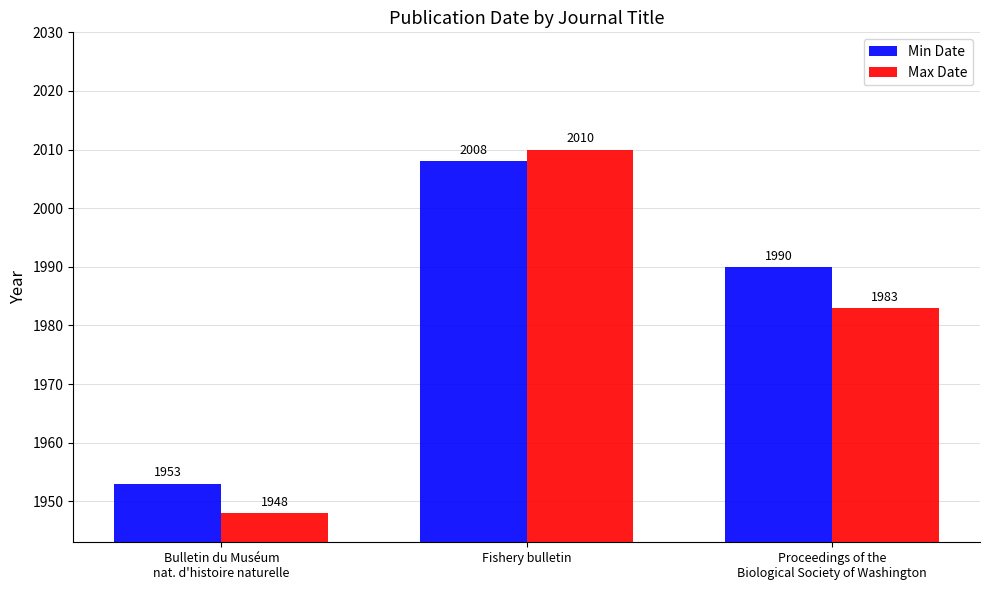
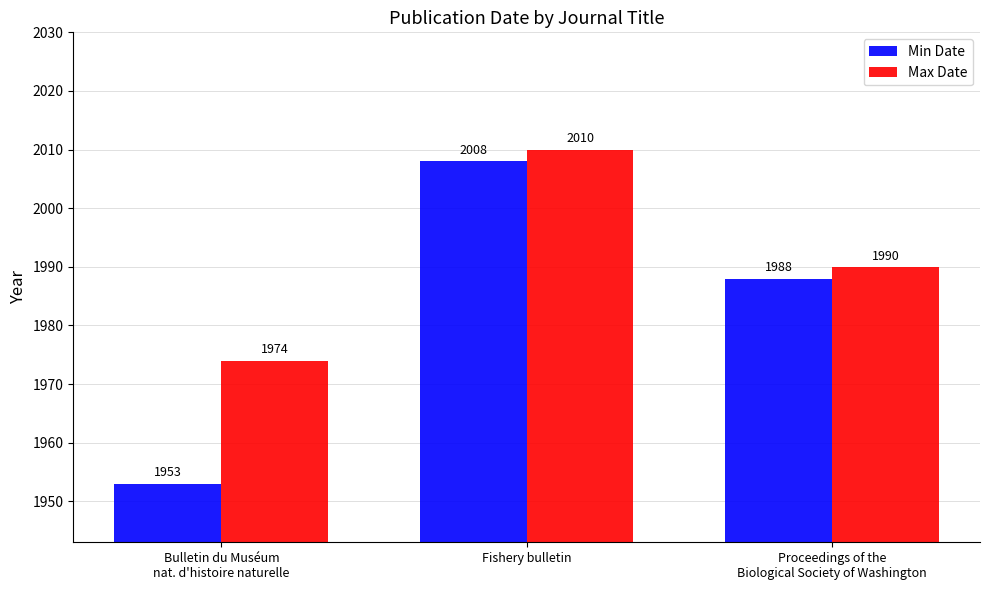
Max Date, Bulletin du Muséum nat. d'histoire naturelle: 1948 -> 1974
Min Date, Proceedings of the Biological Society of Washington: 1990 -> 1988
Max Date, Proceedings of the Biological Society of Washington: 1983 -> 1990
